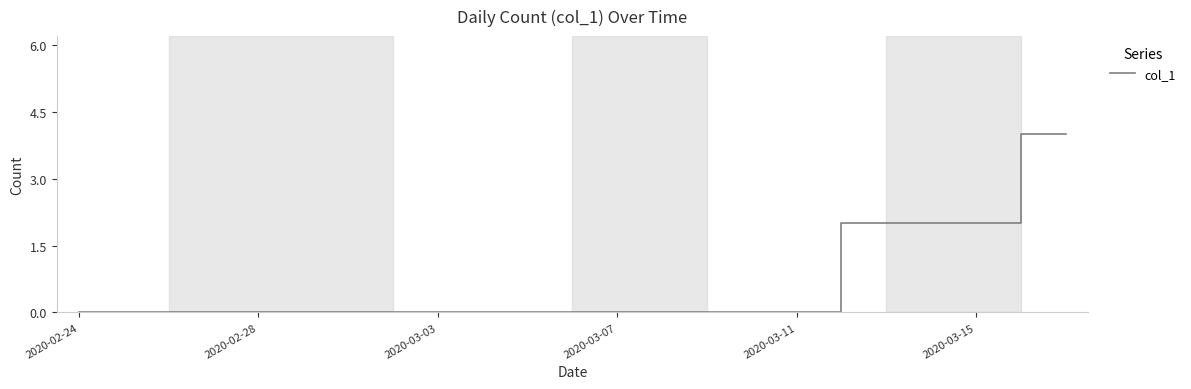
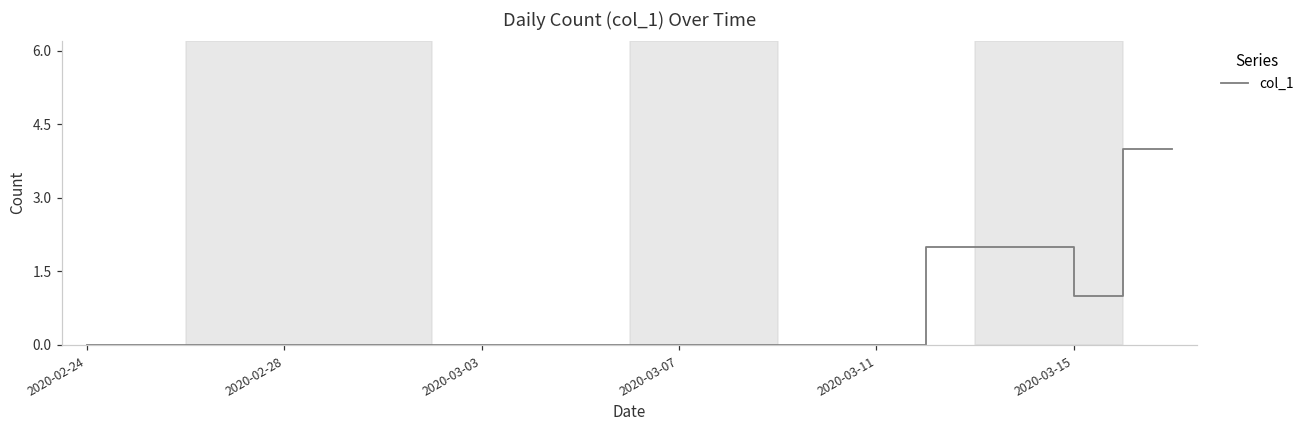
2020-03-15: 2 -> 1
